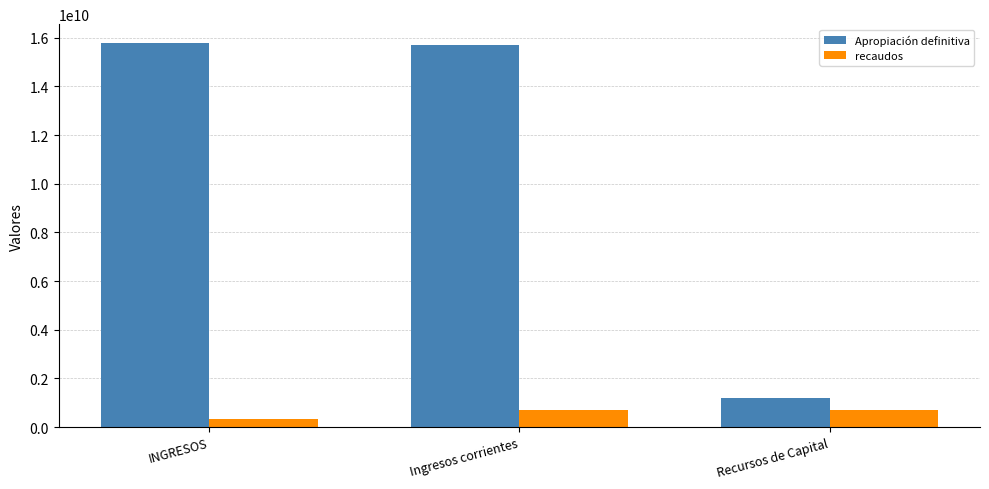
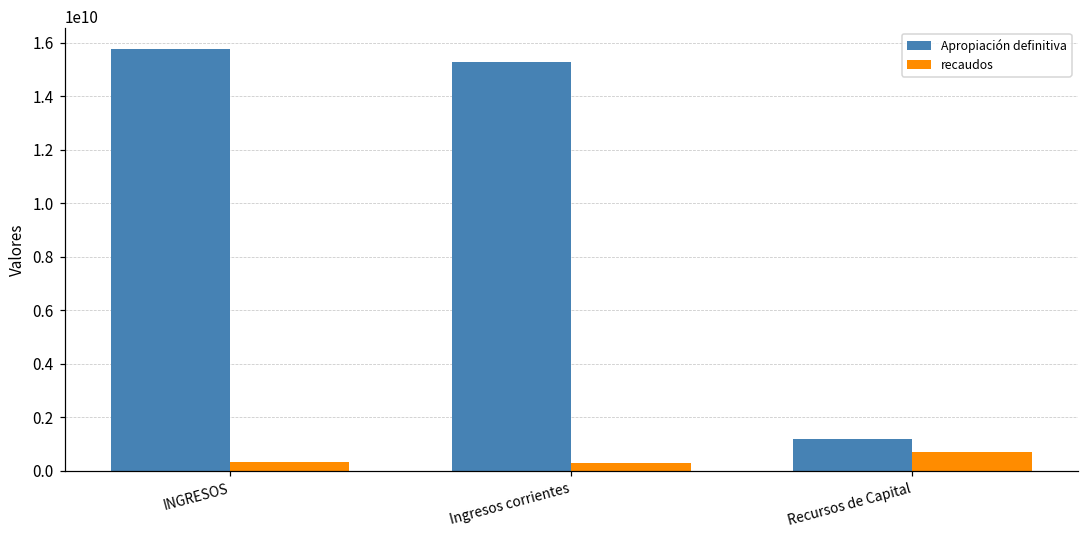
Apropiación definitiva, Ingresos corrientes: 15700000000 -> 15300000000
recaudos, Ingresos corrientes: 700000000 -> 300000000
